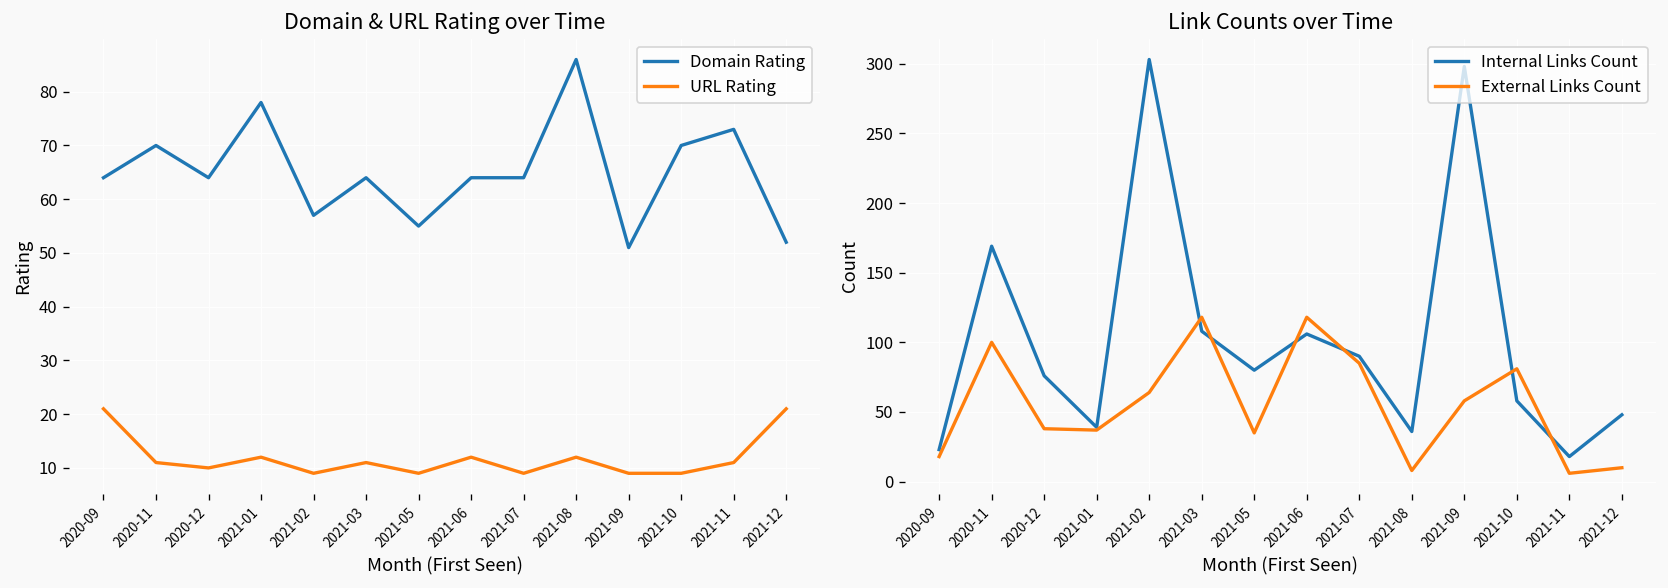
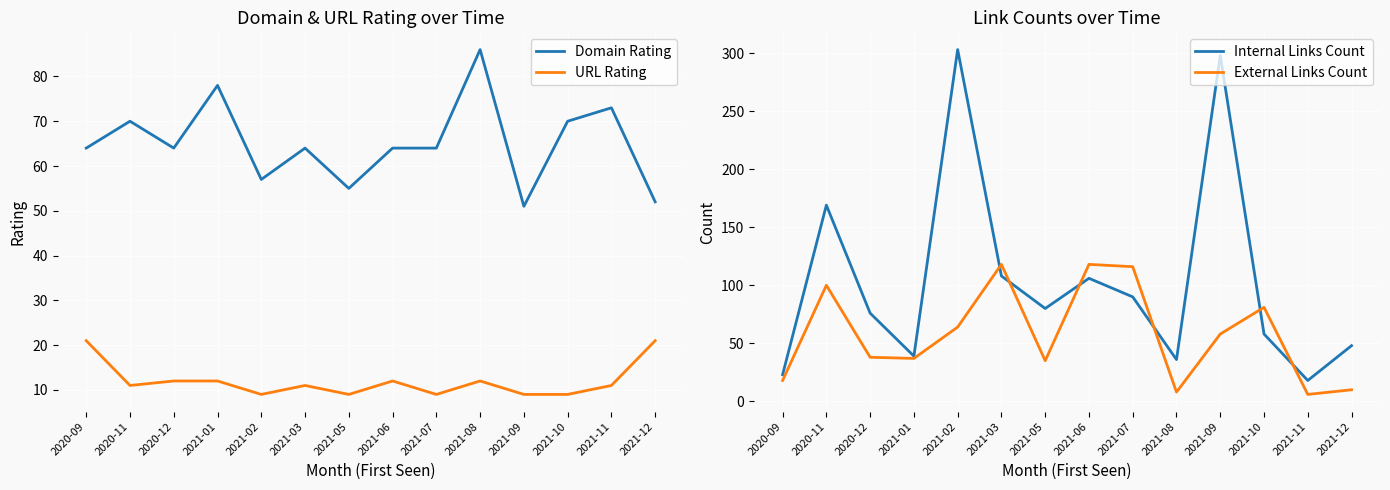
Domain & URL Rating over Time, URL Rating, 2020-12: 10 -> 12
Link Counts over Time, External Links Count, 2021-07: 85 -> 116
